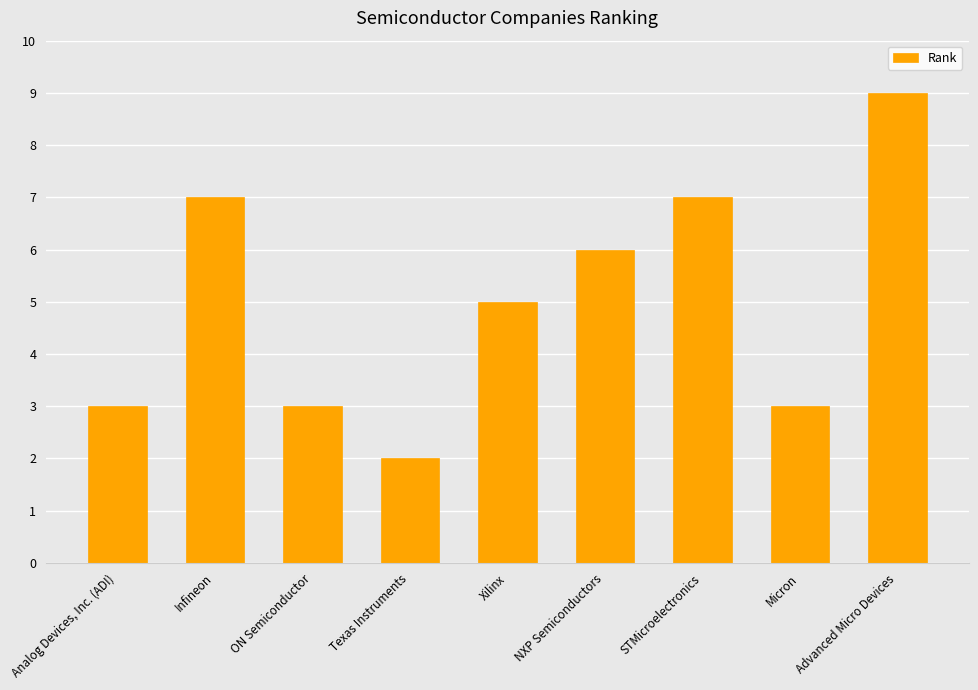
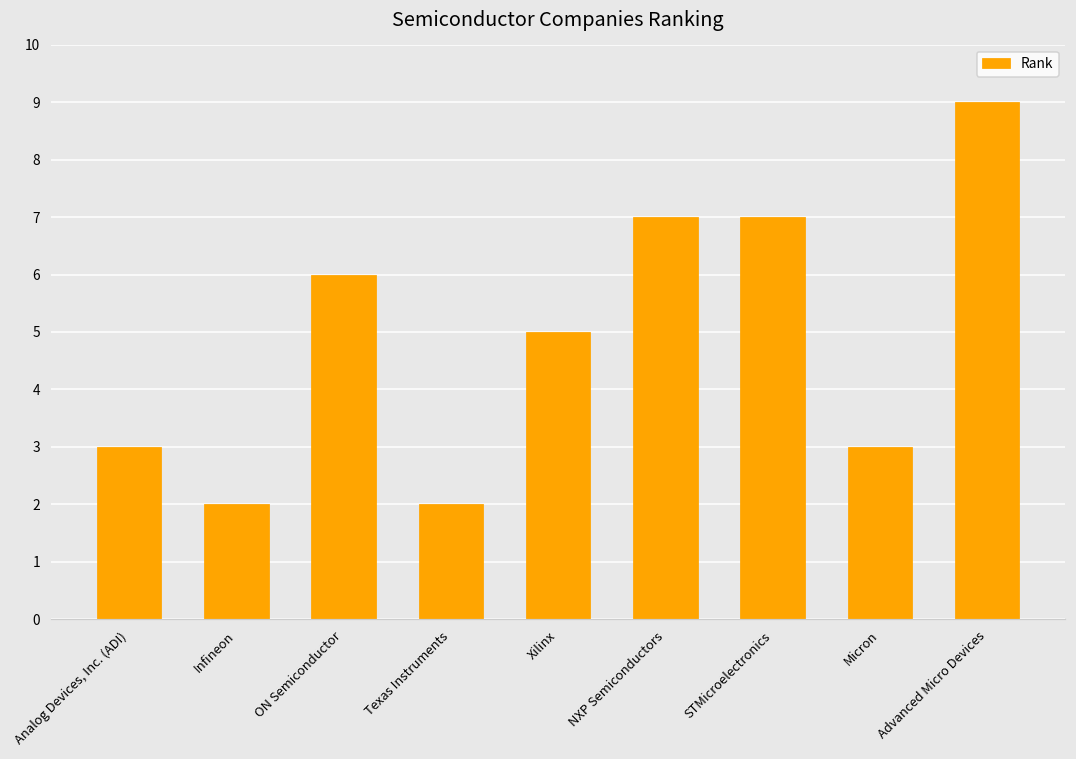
Infineon: 7 -> 2
ON Semiconductor: 3 -> 6
NXP Semiconductors: 6 -> 7
